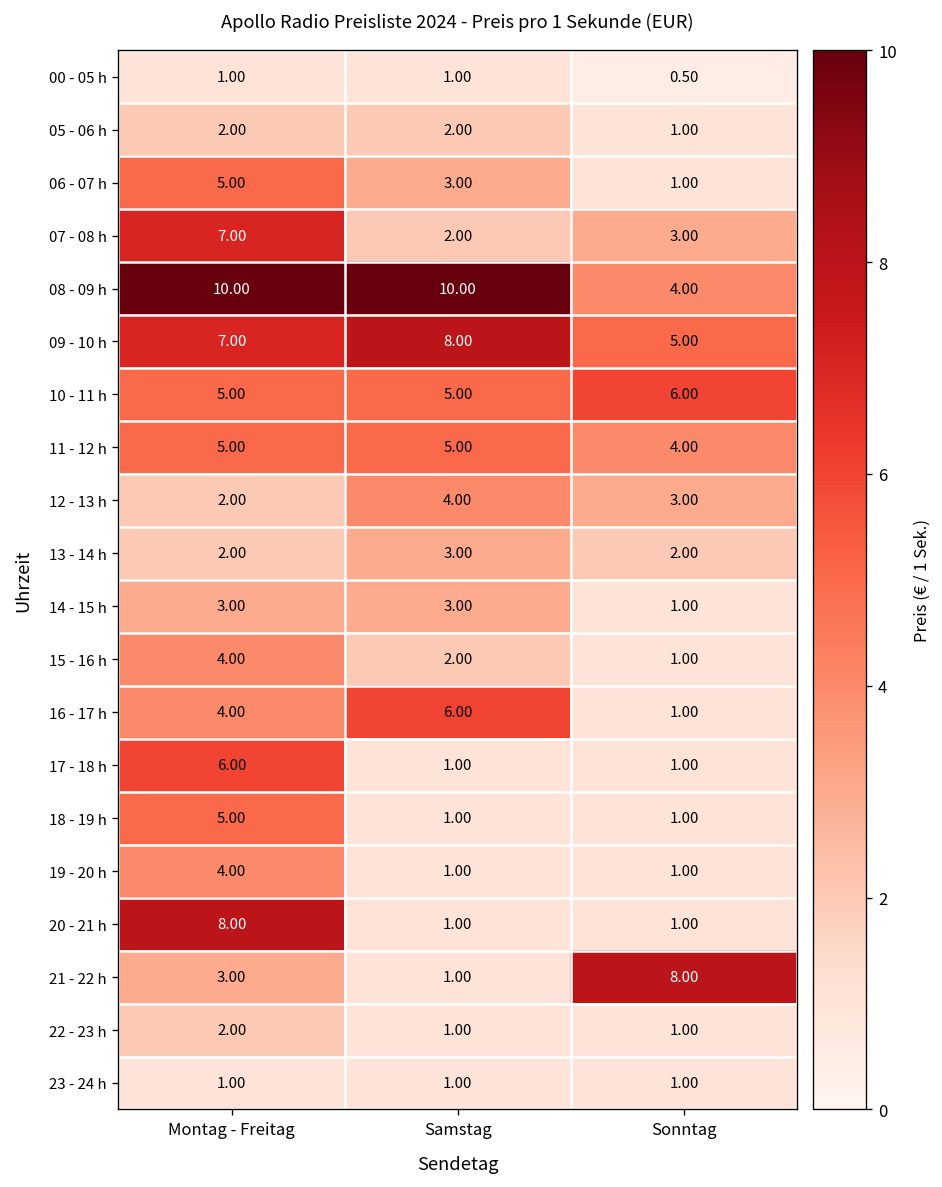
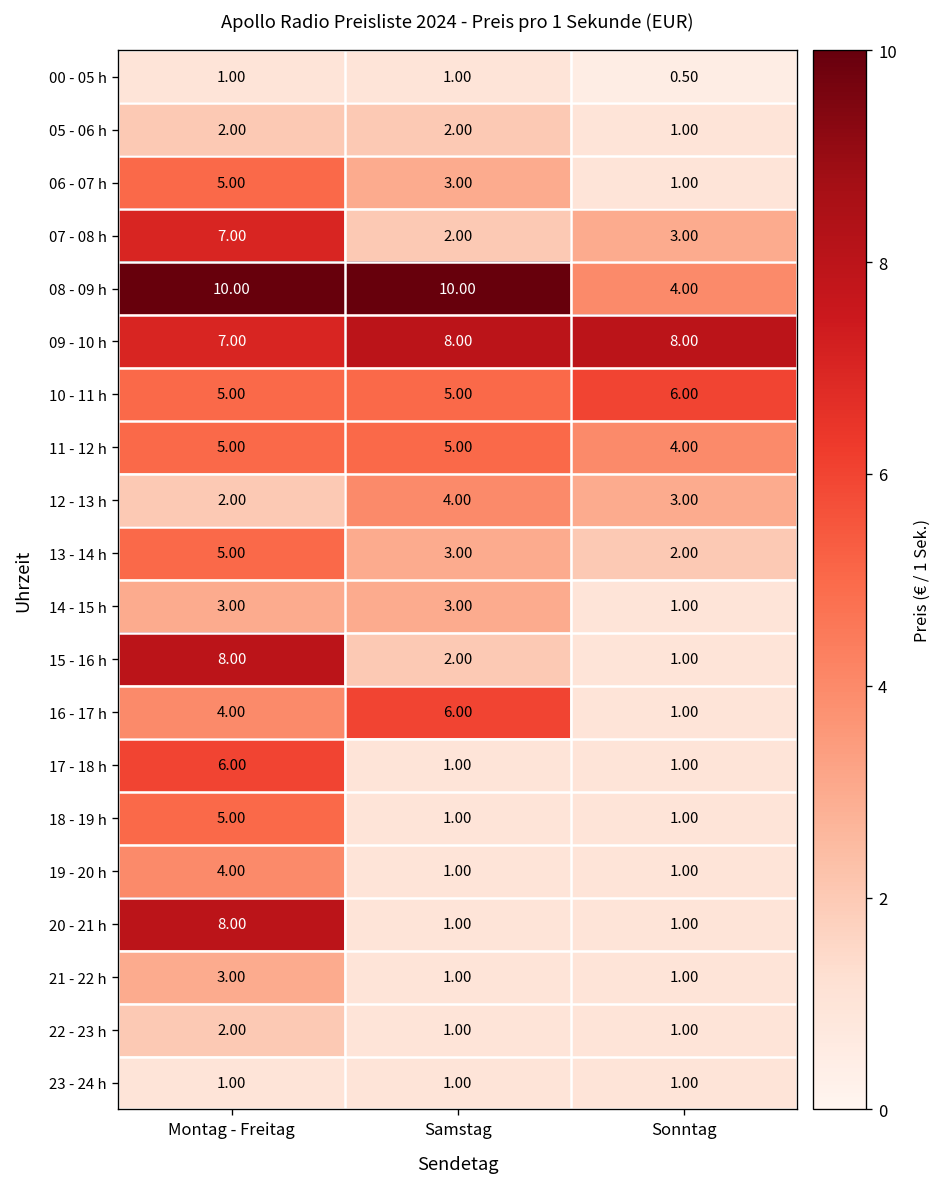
09 - 10 h, Sonntag: 5.00 -> 8.00
13 - 14 h, Montag - Freitag: 2.00 -> 5.00
15 - 16 h, Montag - Freitag: 4.00 -> 8.00
21 - 22 h, Sonntag: 8.00 -> 1.00
